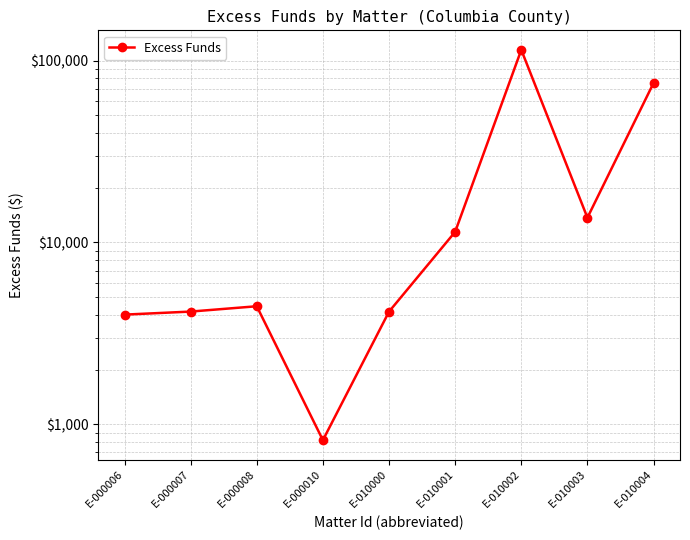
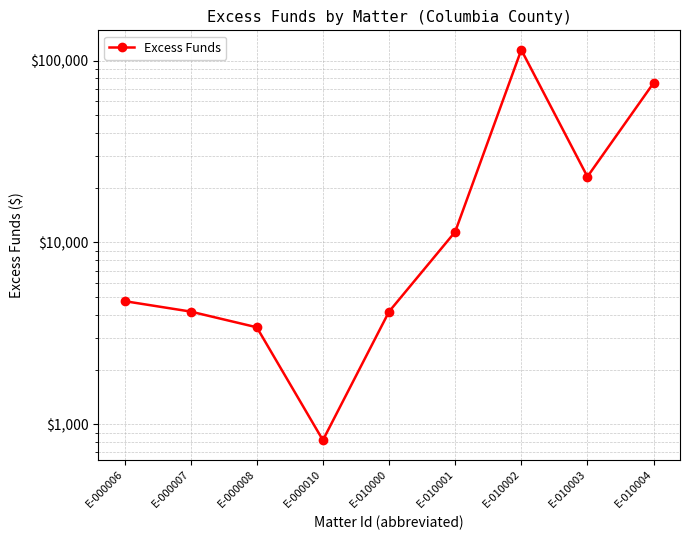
E-000006: $4,000 -> $4,800
E-000008: $4,500 -> $3,400
E-010003: $14,000 -> $23,000
